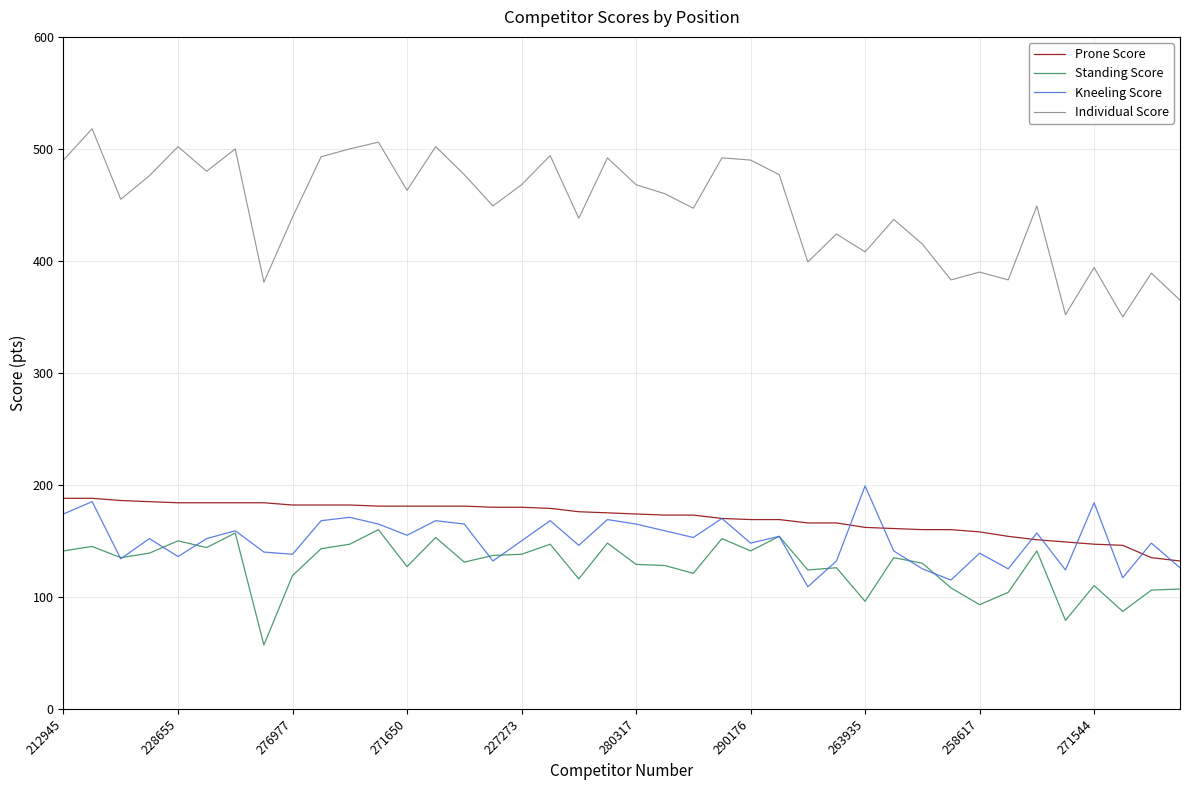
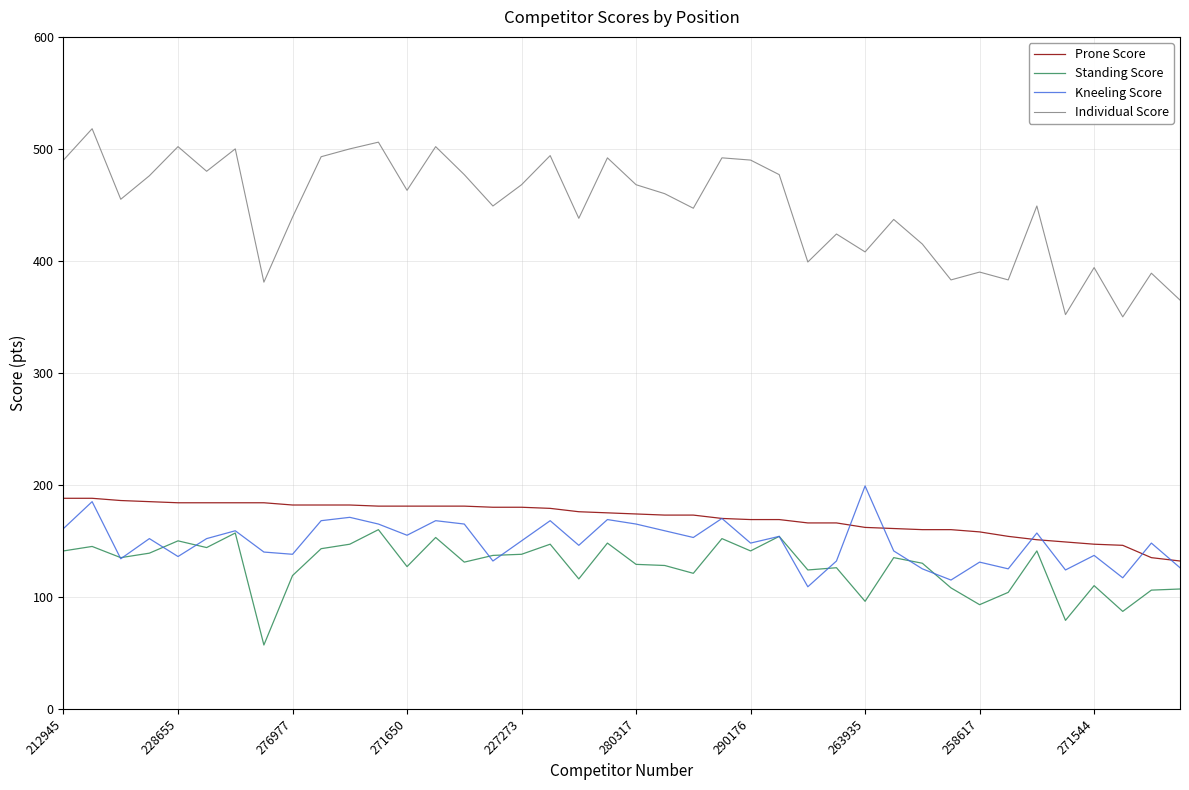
Kneeling Score, 212945: 174 -> 161
Kneeling Score, 258617: 139 -> 131
Kneeling Score, 271544: 184 -> 137
